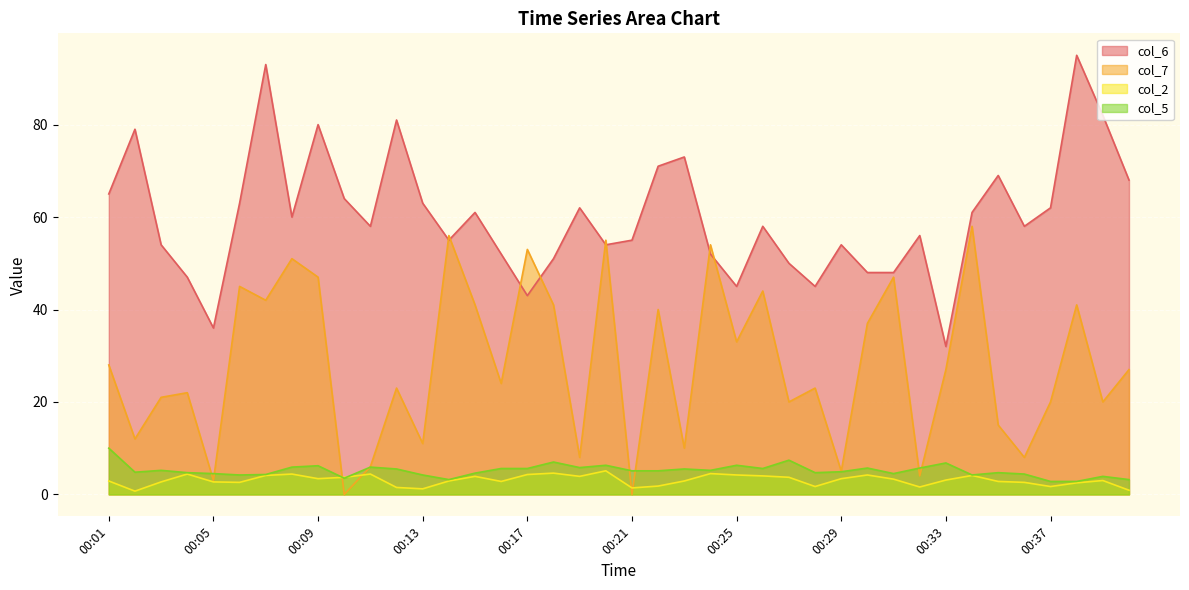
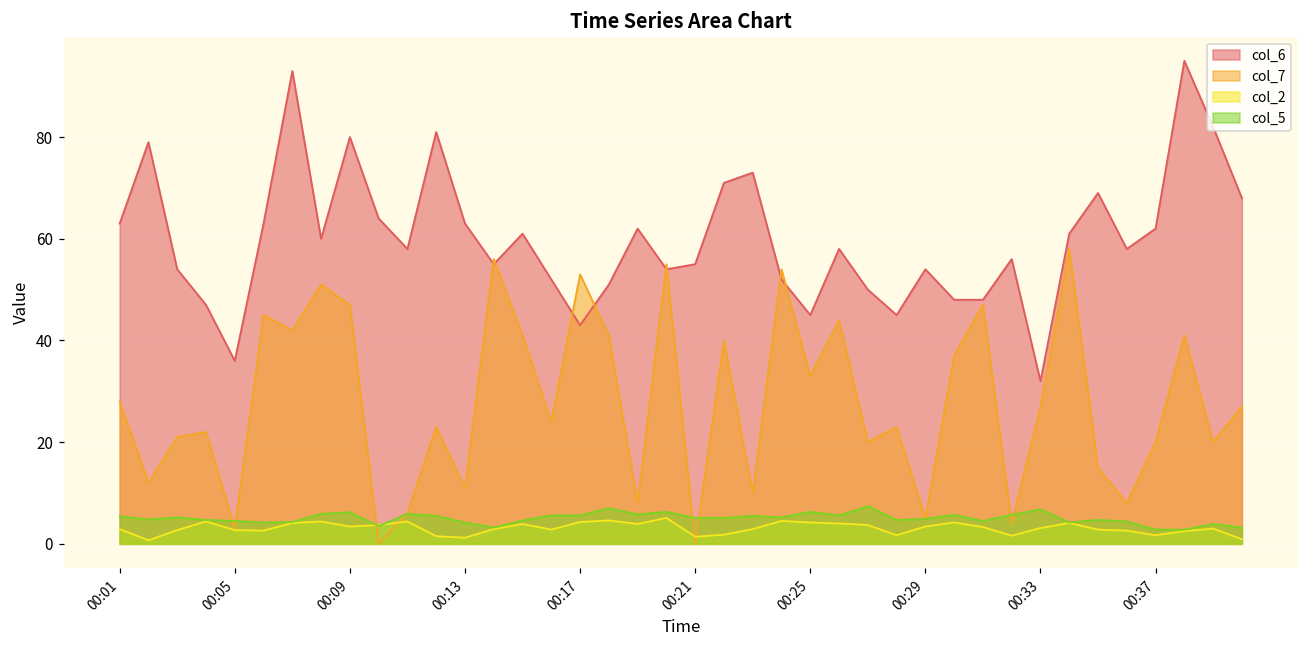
col_6, 00:01: 65 -> 63
col_5, 00:01: 10 -> 5
